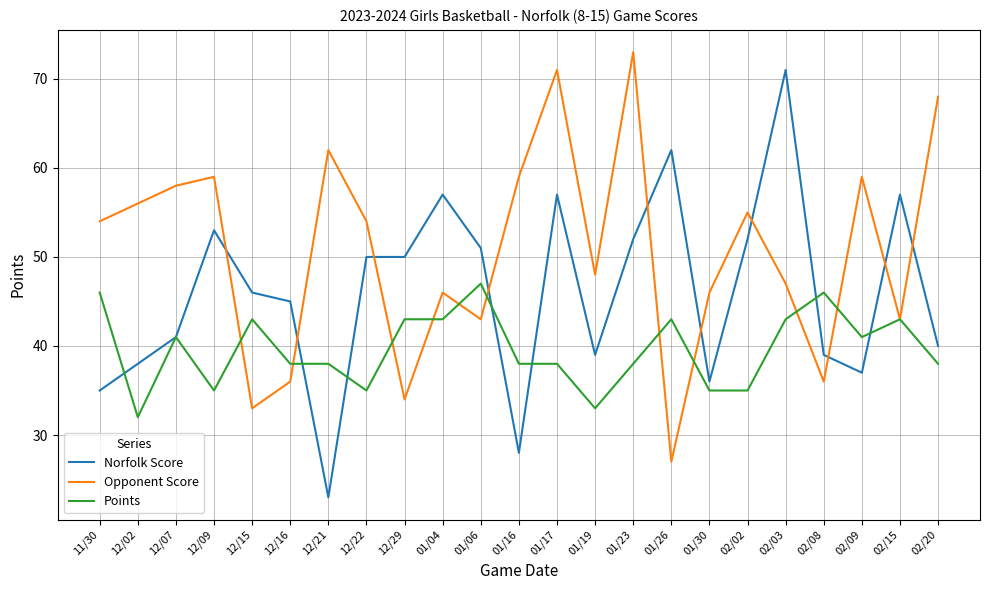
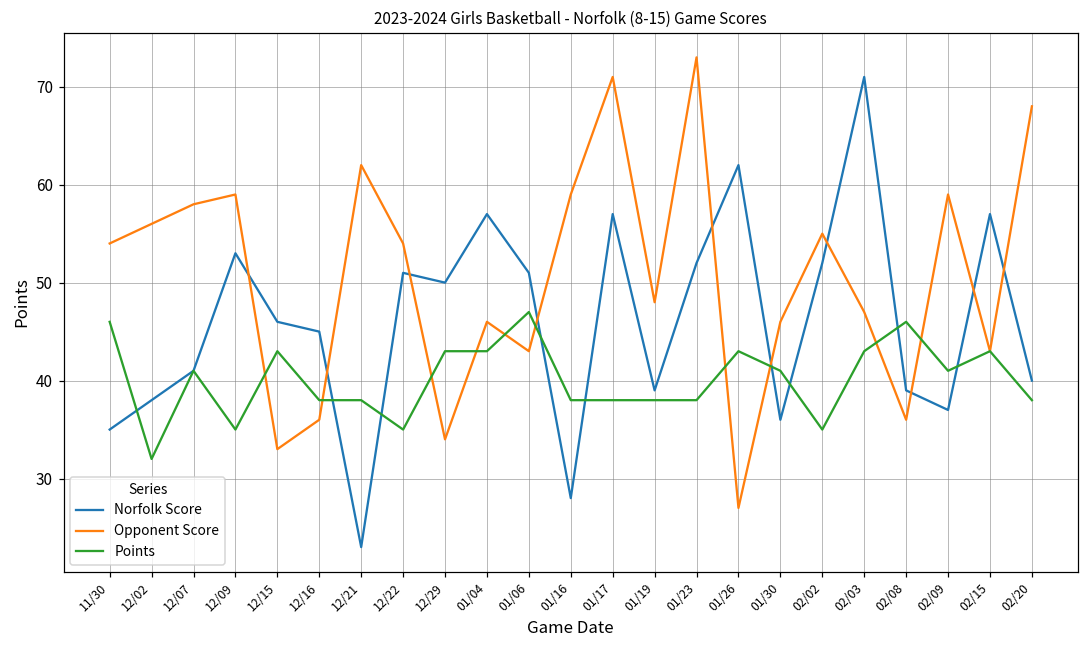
Norfolk Score, 12/22: 50 -> 51
Points, 01/19: 33 -> 38
Points, 01/30: 35 -> 41
